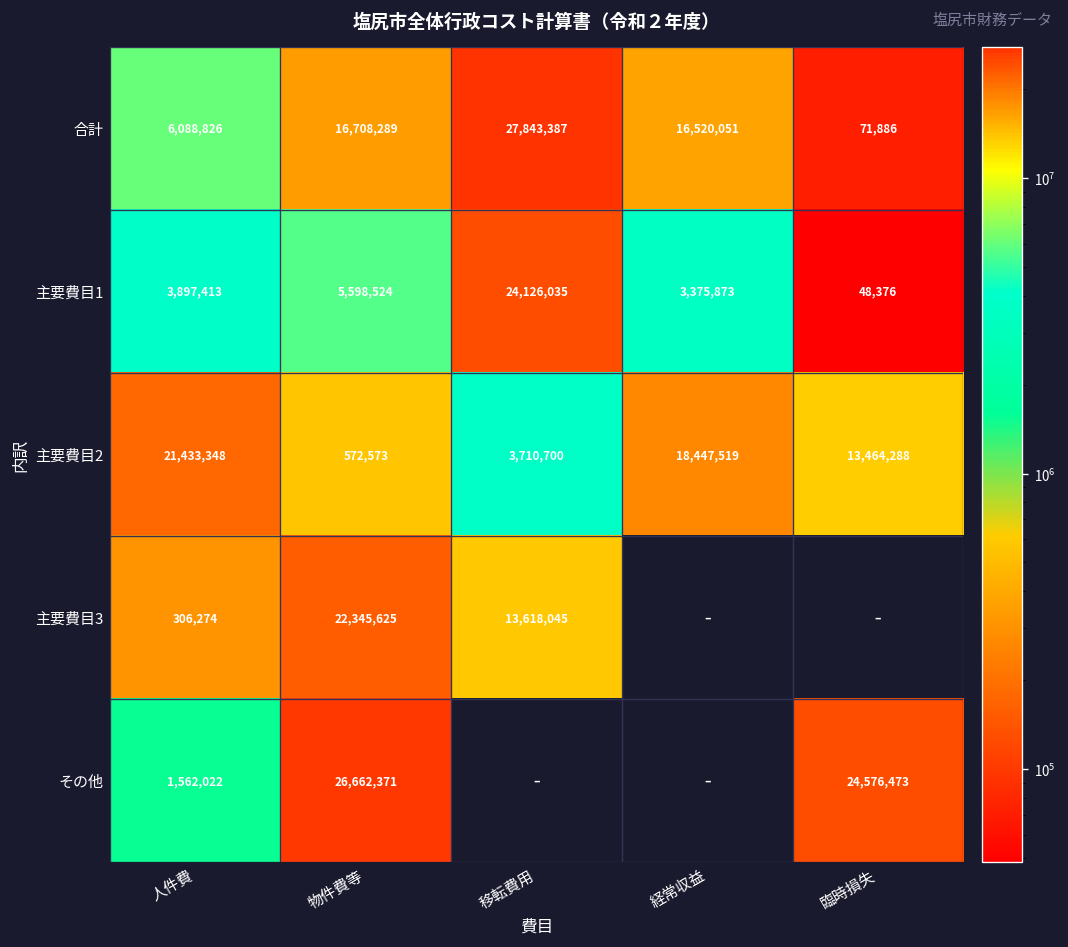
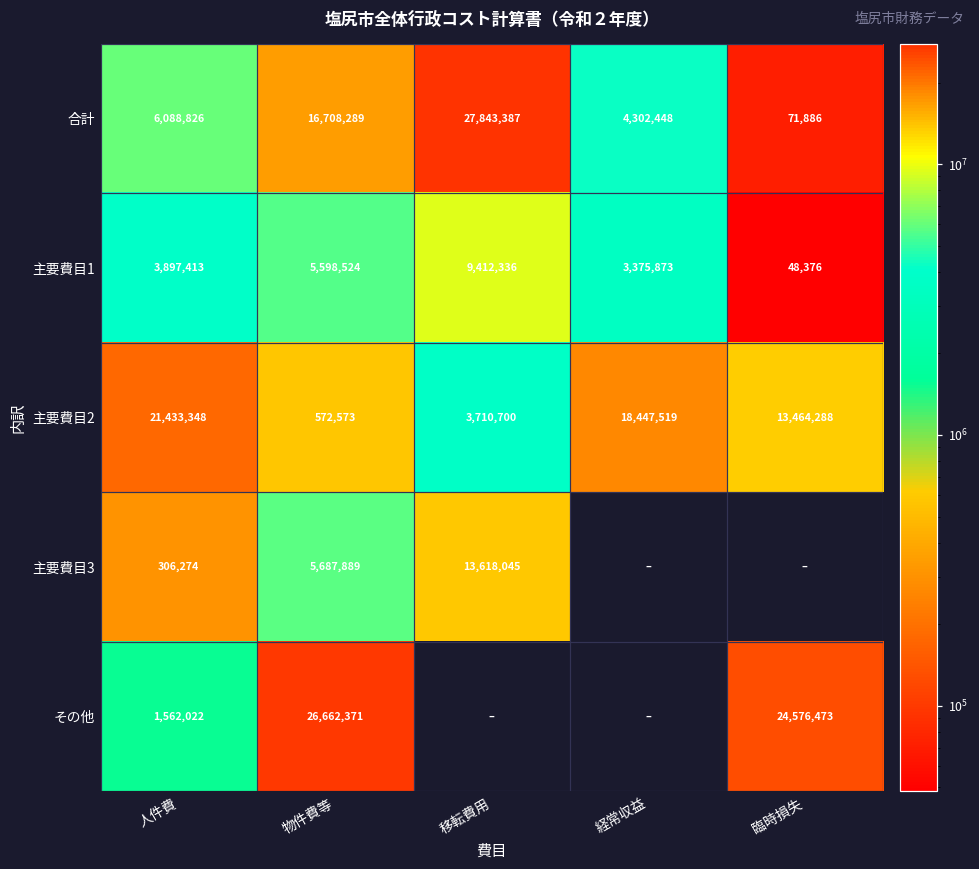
合計, 経常収益: 16,520,051 -> 4,302,448
主要費目1, 移転費用: 24,126,035 -> 9,412,336
主要費目3, 物件費等: 22,345,625 -> 5,687,889
